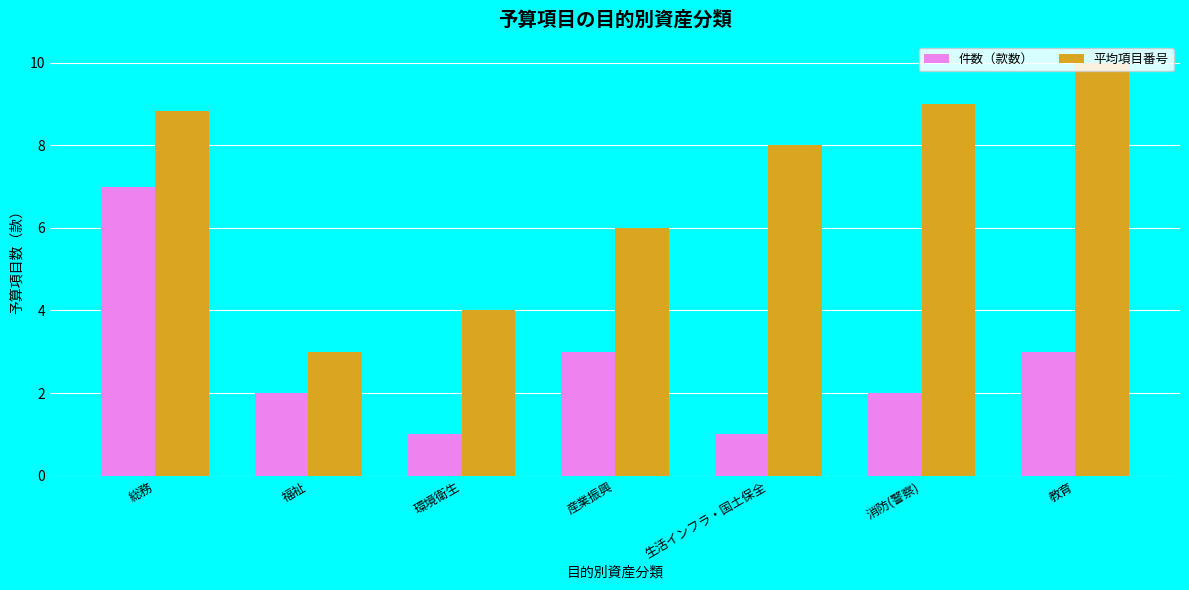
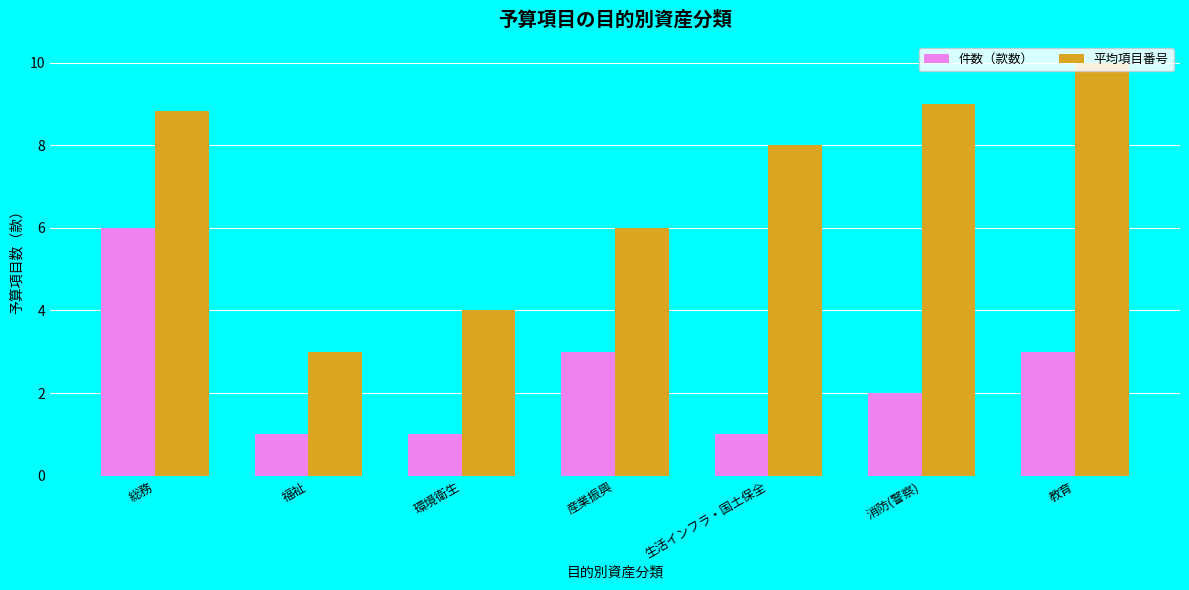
件数（款数）, 総務: 7 -> 6
件数（款数）, 福祉: 2 -> 1
